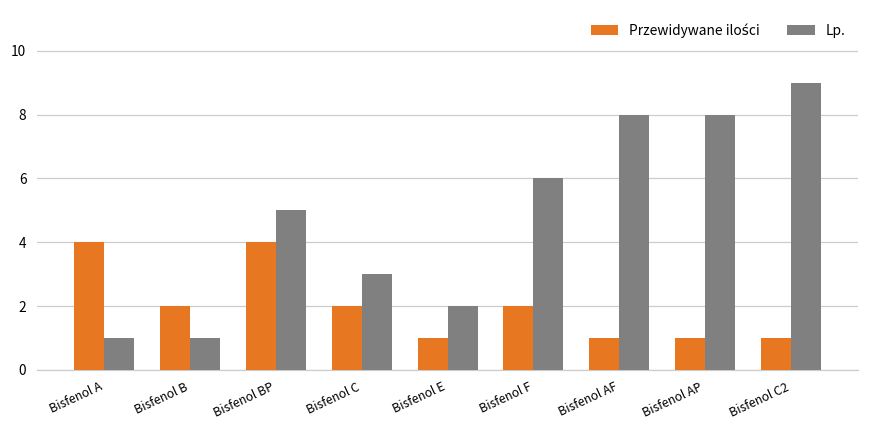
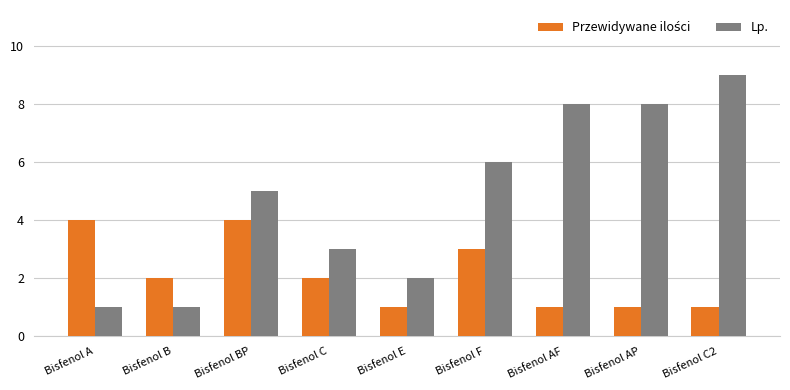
Przewidywane ilości, Bisfenol F: 2 -> 3
